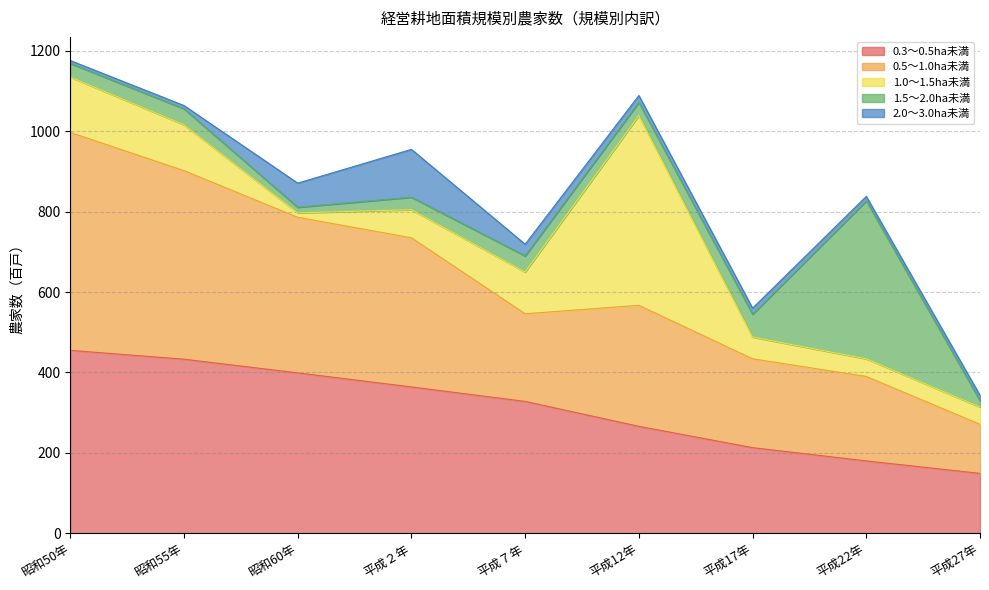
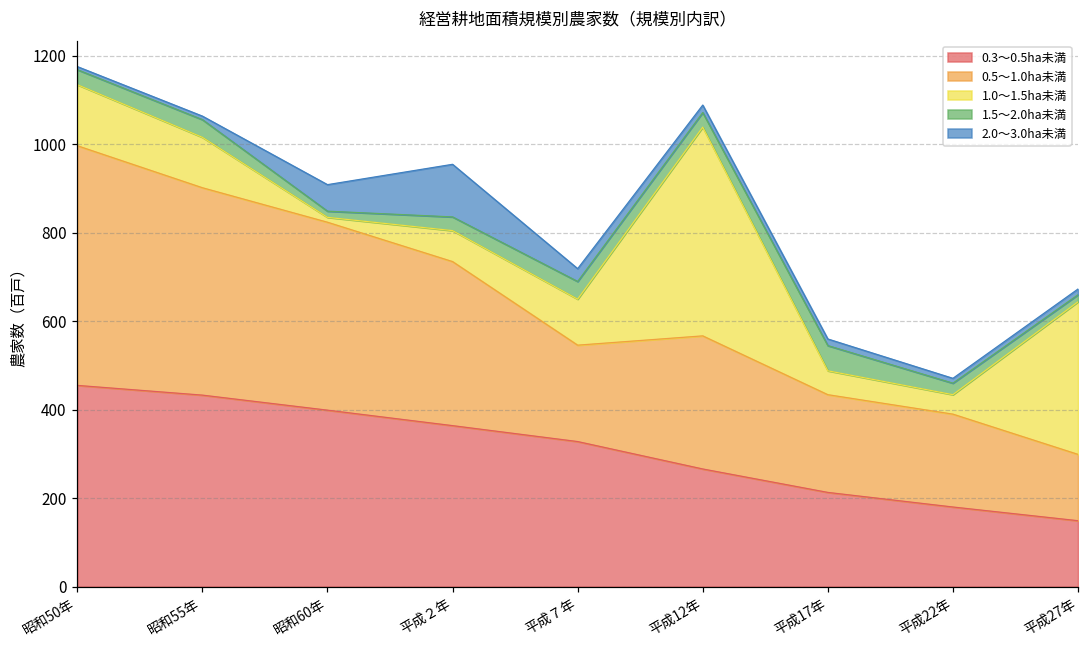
0.5～1.0ha未満, 昭和60年: 390 -> 430
1.5～2.0ha未満, 平成22年: 390 -> 30
0.5～1.0ha未満, 平成27年: 120 -> 150
1.0～1.5ha未満, 平成27年: 40 -> 350
